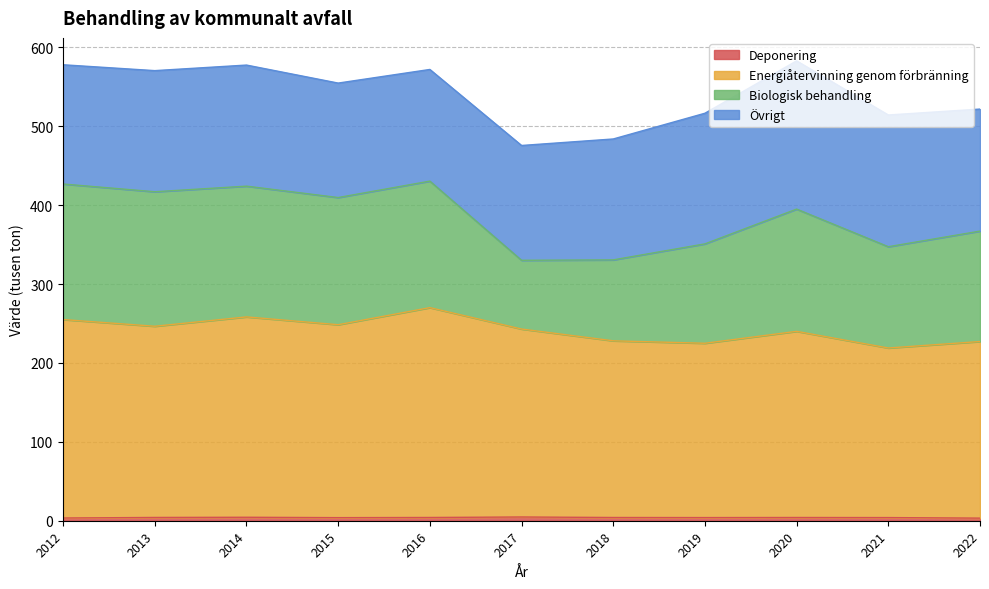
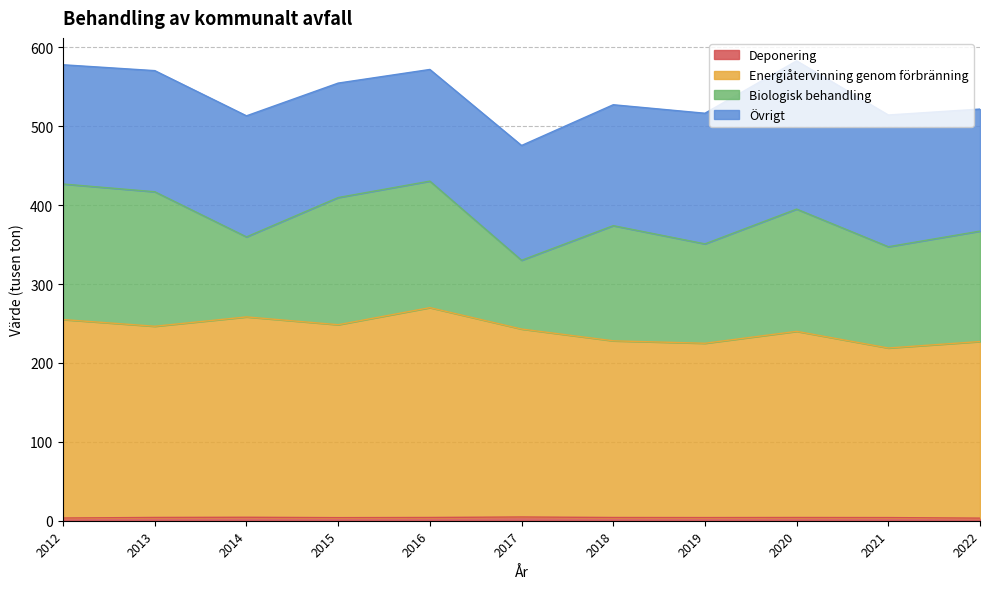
Biologisk behandling, 2014: 170 -> 100
Biologisk behandling, 2018: 100 -> 150
